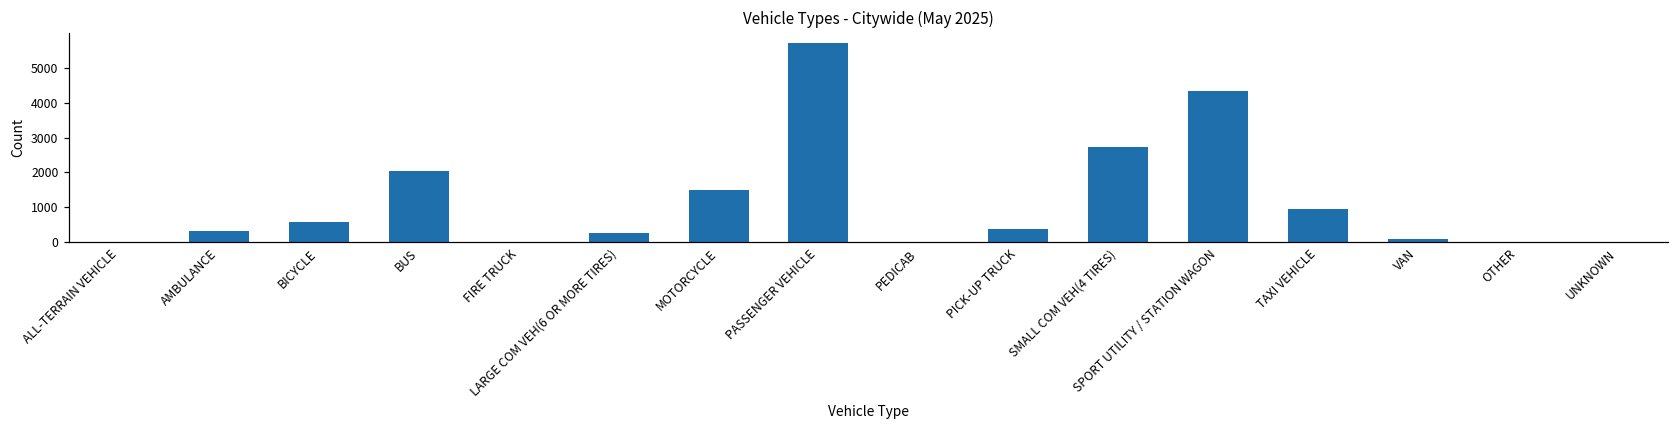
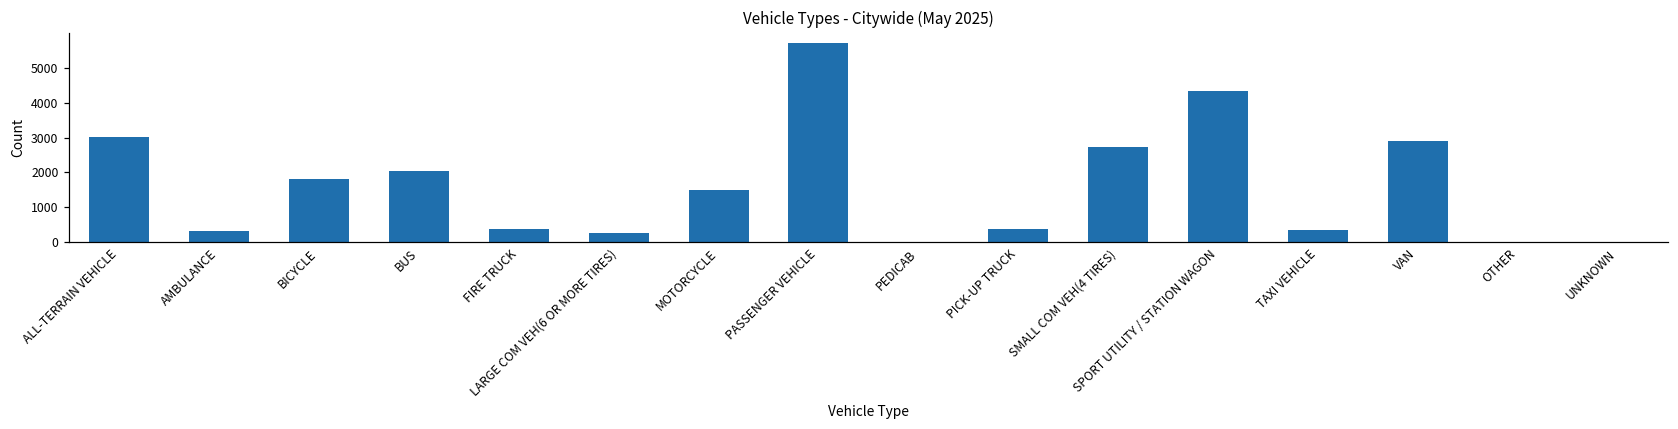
ALL-TERRAIN VEHICLE: 0 -> 3000
BICYCLE: 600 -> 1800
FIRE TRUCK: 0 -> 400
TAXI VEHICLE: 900 -> 400
VAN: 100 -> 2900
